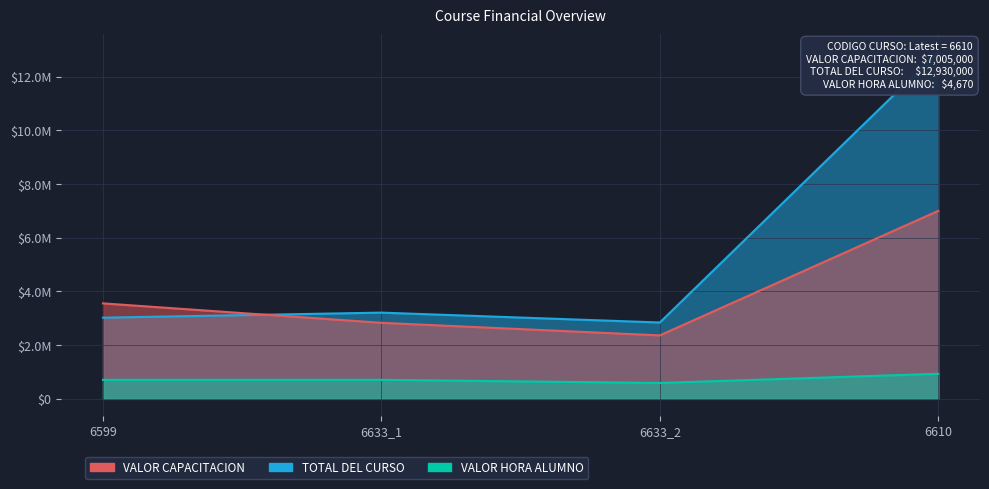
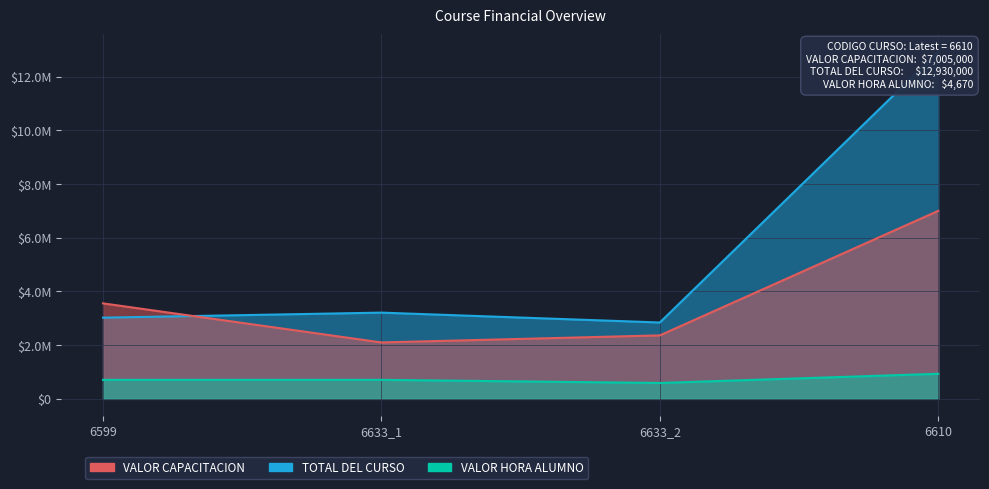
VALOR CAPACITACION, 6633_1: $2800000 -> $2100000
